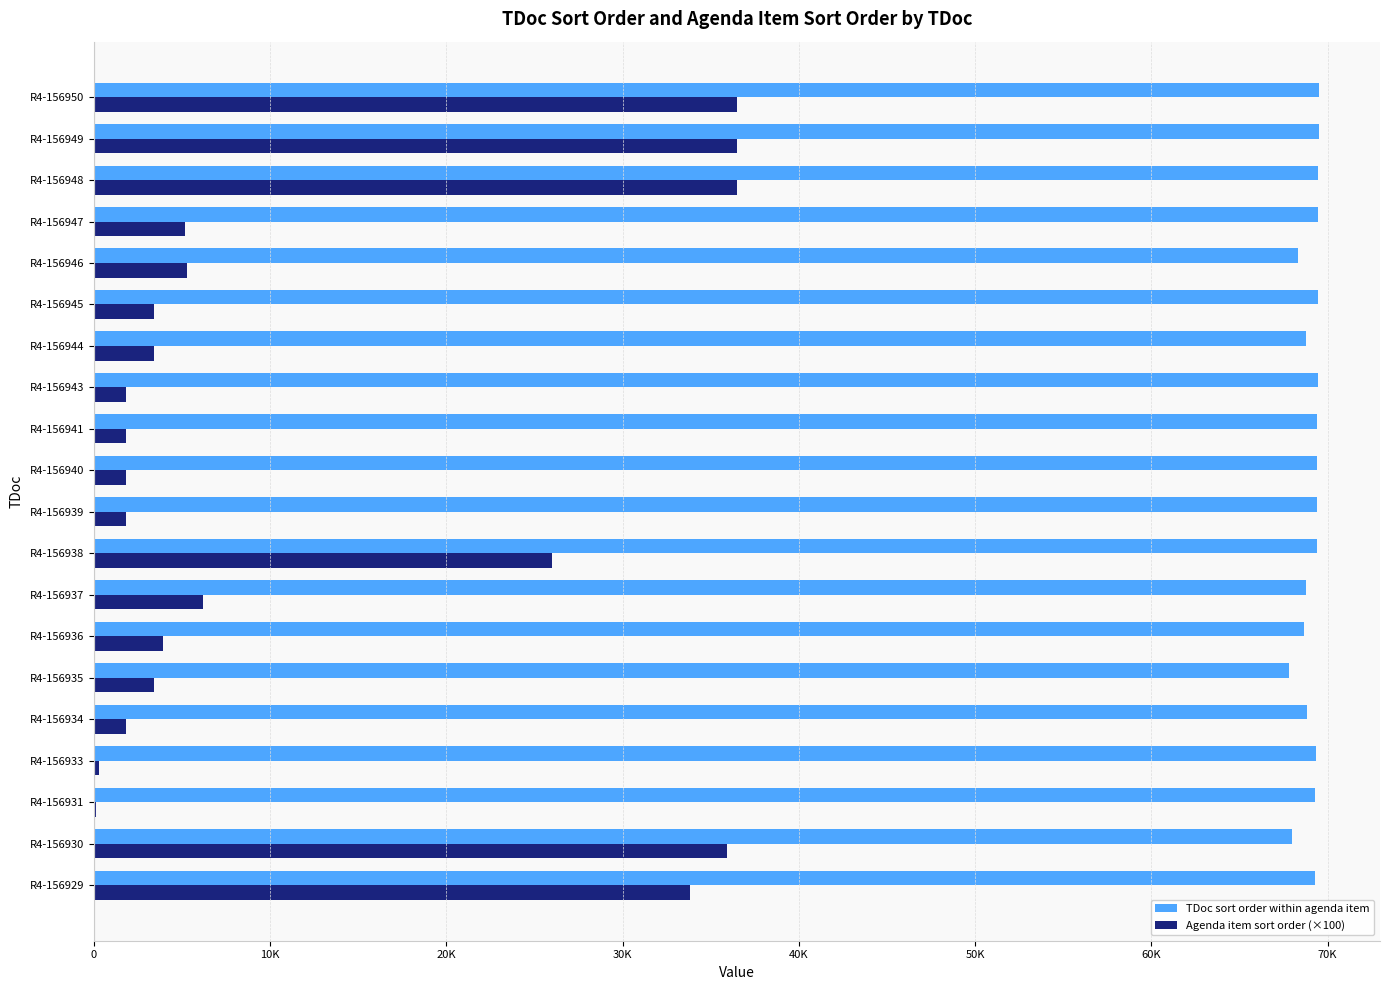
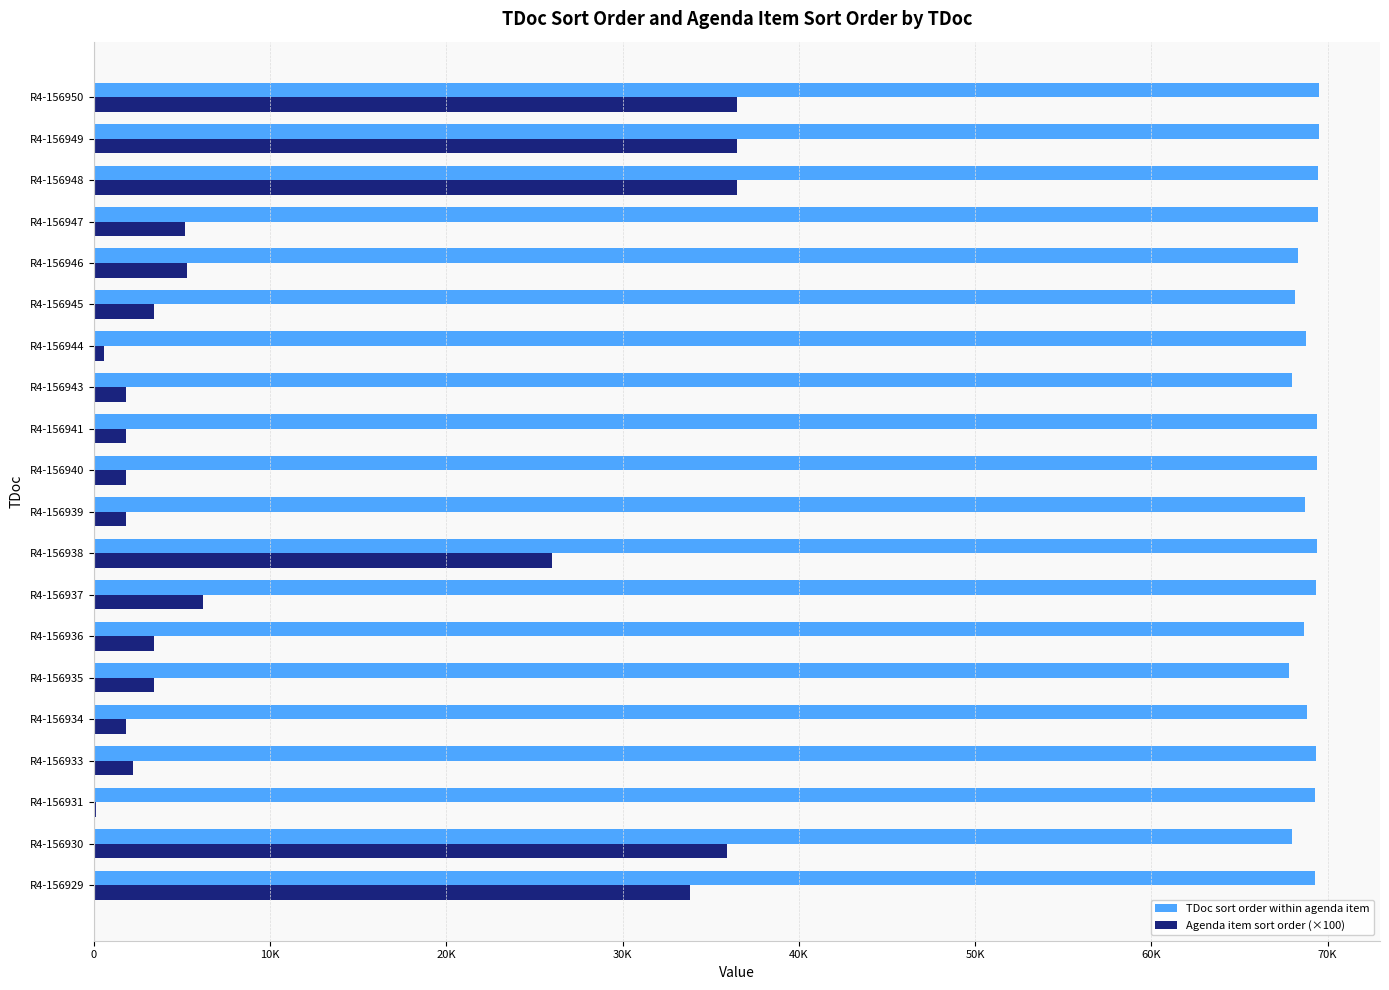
TDoc sort order within agenda item, R4-156945: 69500 -> 68100
Agenda item sort order (×100), R4-156944: 3400 -> 600
TDoc sort order within agenda item, R4-156943: 69400 -> 68000
TDoc sort order within agenda item, R4-156939: 69400 -> 68700
TDoc sort order within agenda item, R4-156937: 68800 -> 69400
Agenda item sort order (×100), R4-156936: 3900 -> 3400
Agenda item sort order (×100), R4-156933: 300 -> 2200
